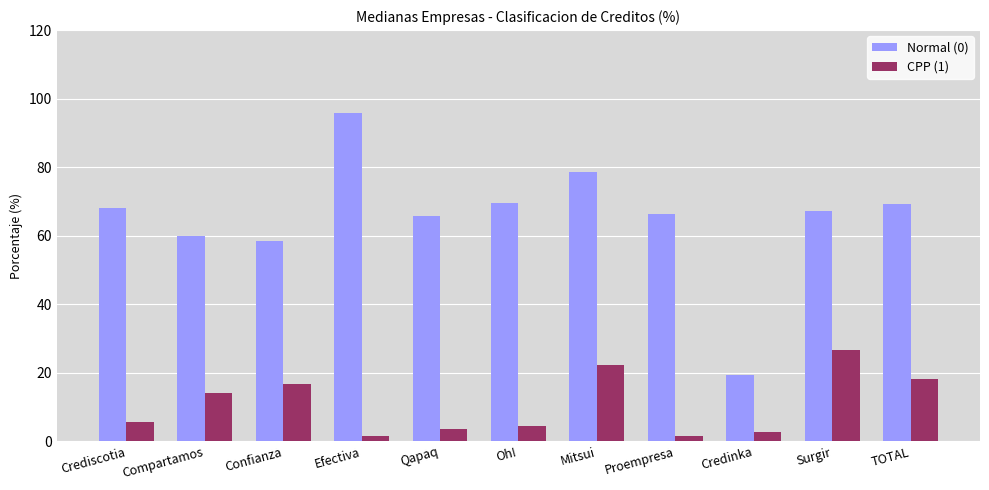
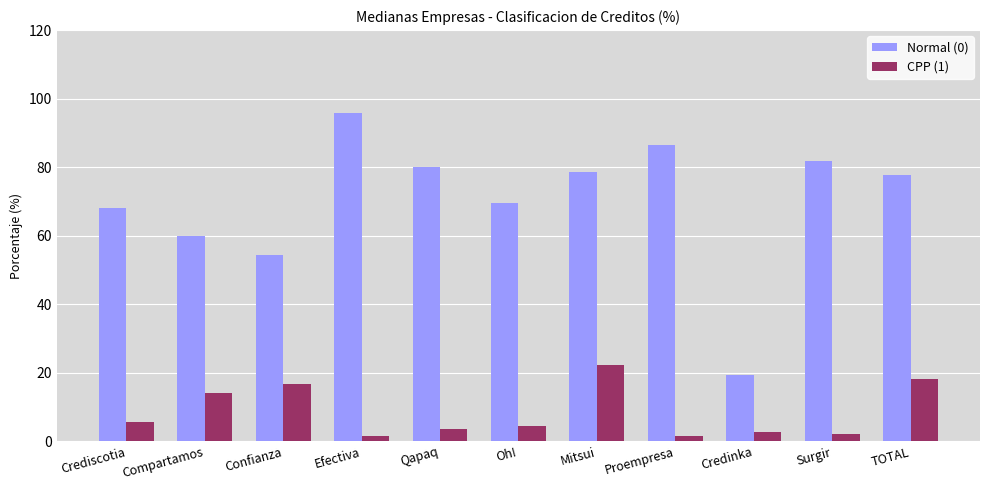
Normal (0), Confianza: 58 -> 54
Normal (0), Qapaq: 66 -> 80
Normal (0), Proempresa: 66 -> 86
Normal (0), Surgir: 67 -> 82
CPP (1), Surgir: 27 -> 2
Normal (0), TOTAL: 69 -> 78
